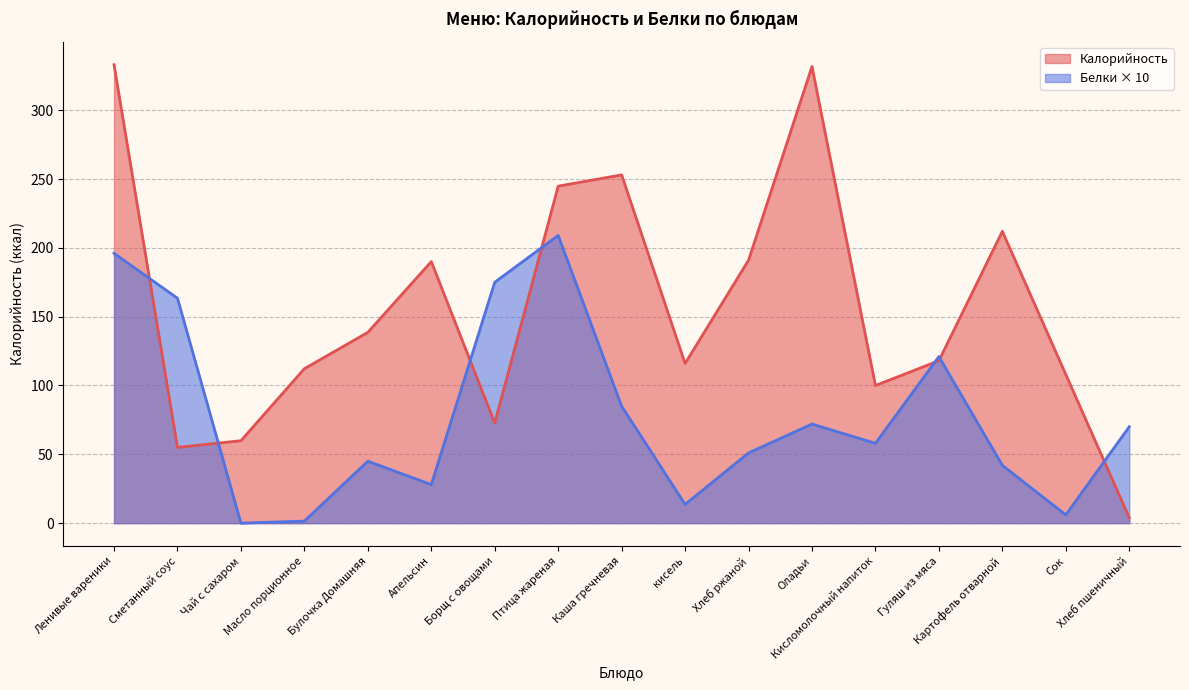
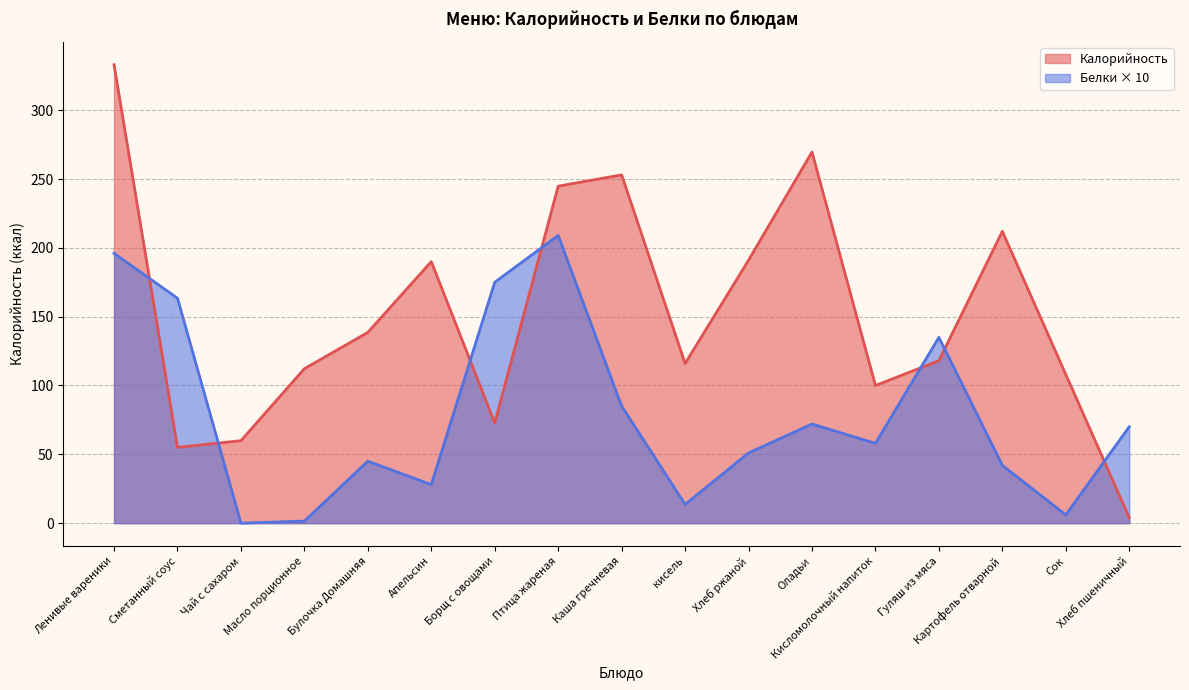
Калорийность, Оладьи: 332 -> 270
Белки × 10, Гуляш из мяса: 121 -> 135
